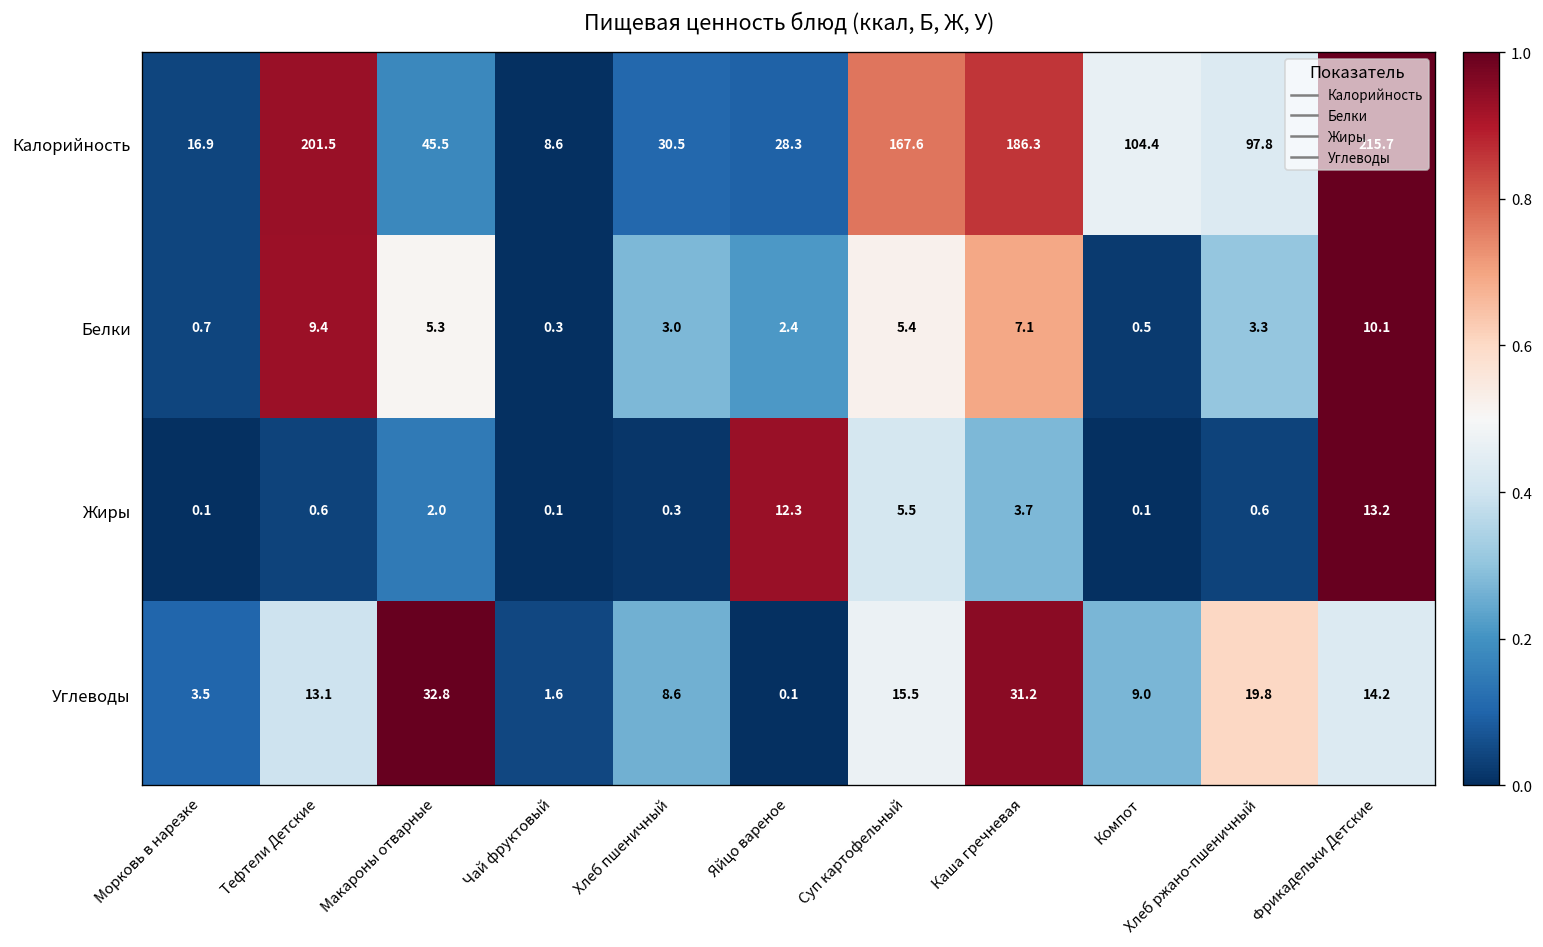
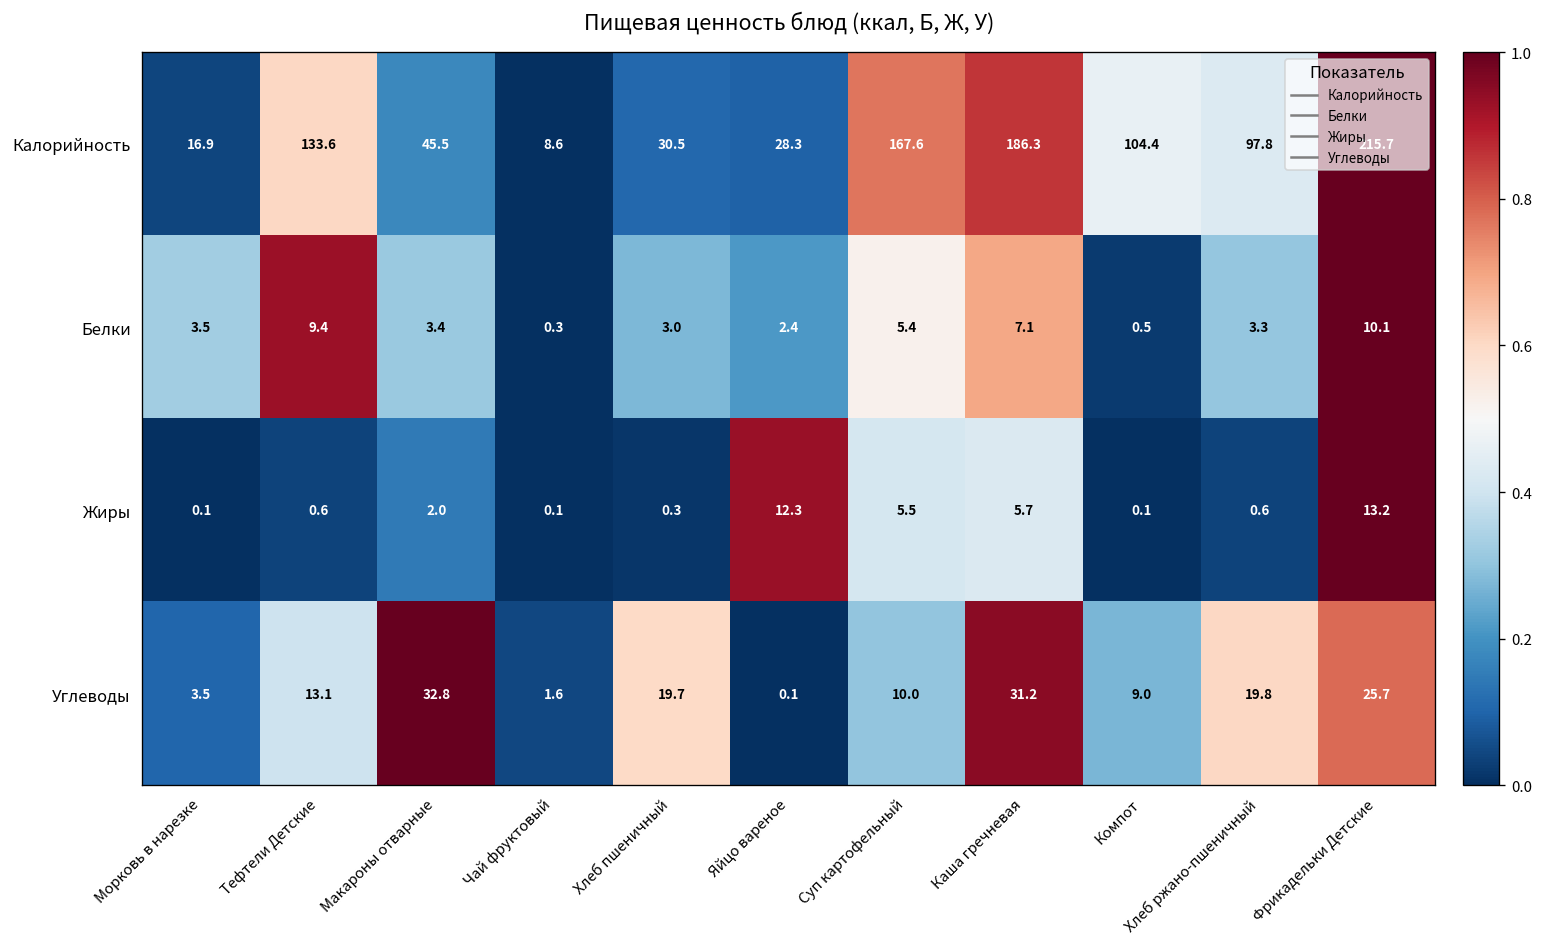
Калорийность, Тефтели Детские: 201.5 -> 133.6
Белки, Морковь в нарезке: 0.7 -> 3.5
Белки, Макароны отварные: 5.3 -> 3.4
Жиры, Каша гречневая: 3.7 -> 5.7
Углеводы, Хлеб пшеничный: 8.6 -> 19.7
Углеводы, Суп картофельный: 15.5 -> 10.0
Углеводы, Фрикадельки Детские: 14.2 -> 25.7
